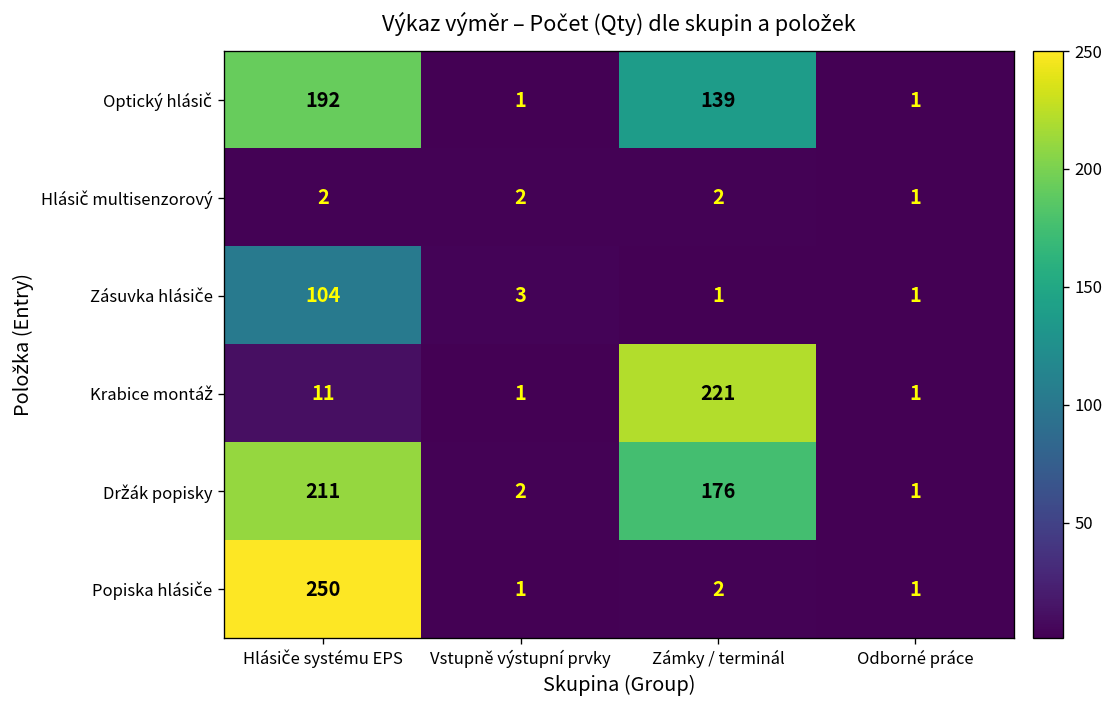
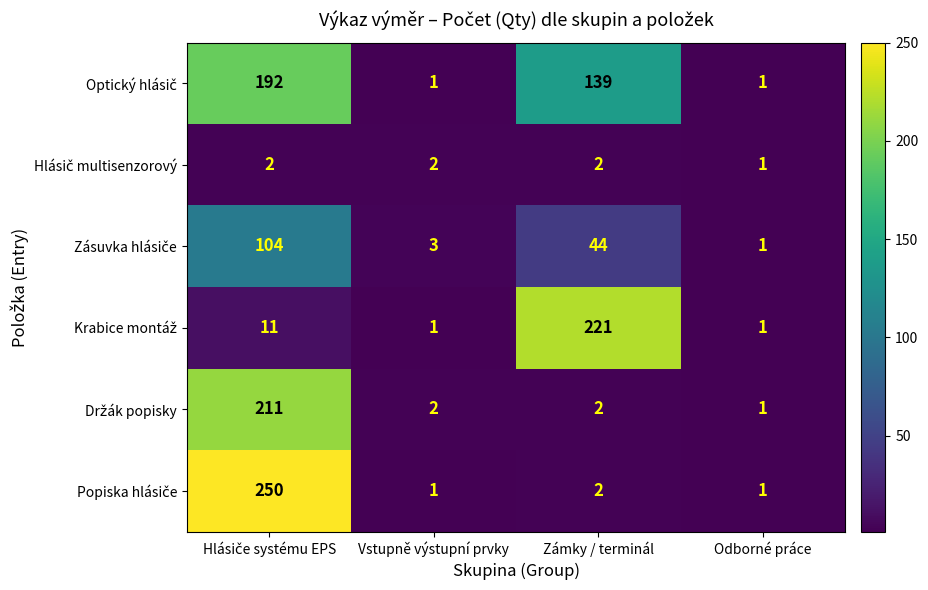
Zásuvka hlásiče, Zámky / terminál: 1 -> 44
Držák popisky, Zámky / terminál: 176 -> 2
